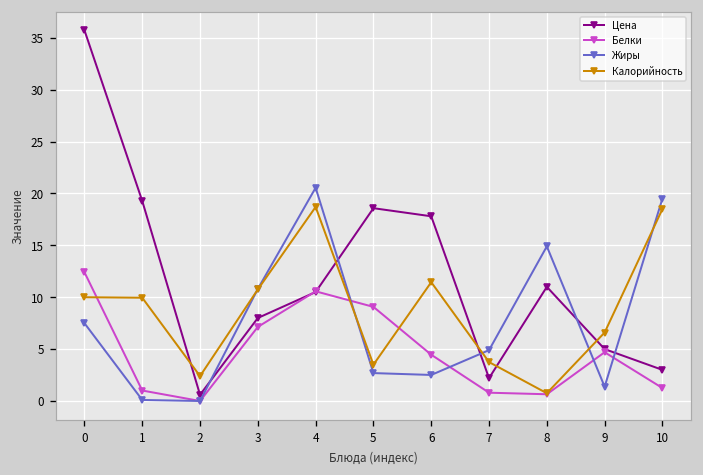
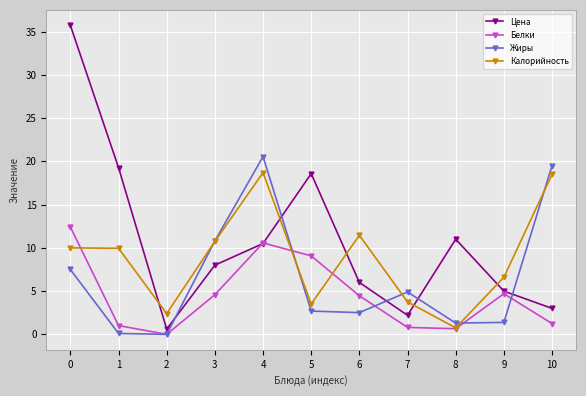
Белки, 3: 7 -> 5
Цена, 6: 18 -> 6
Жиры, 8: 15 -> 1
